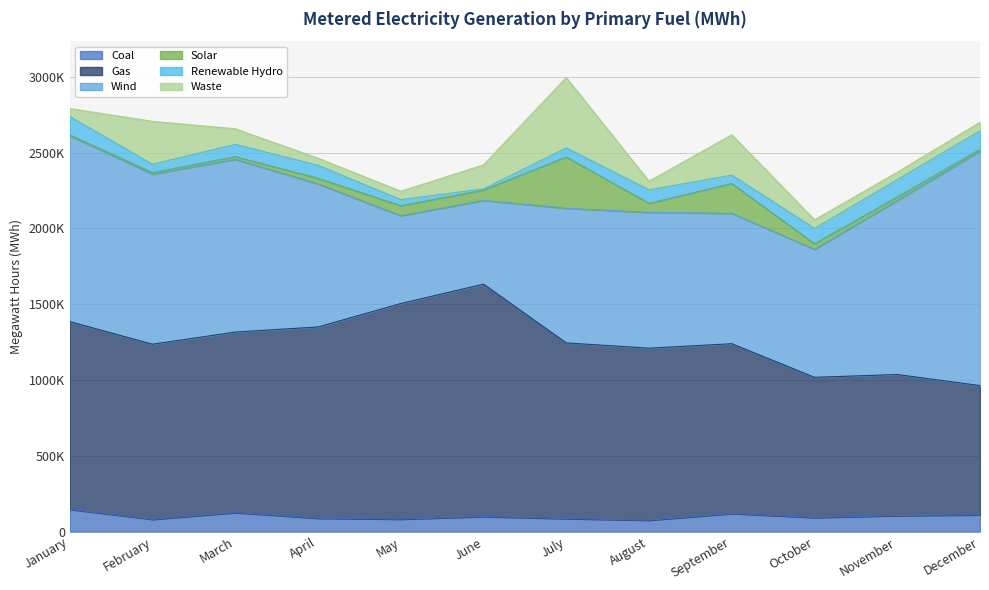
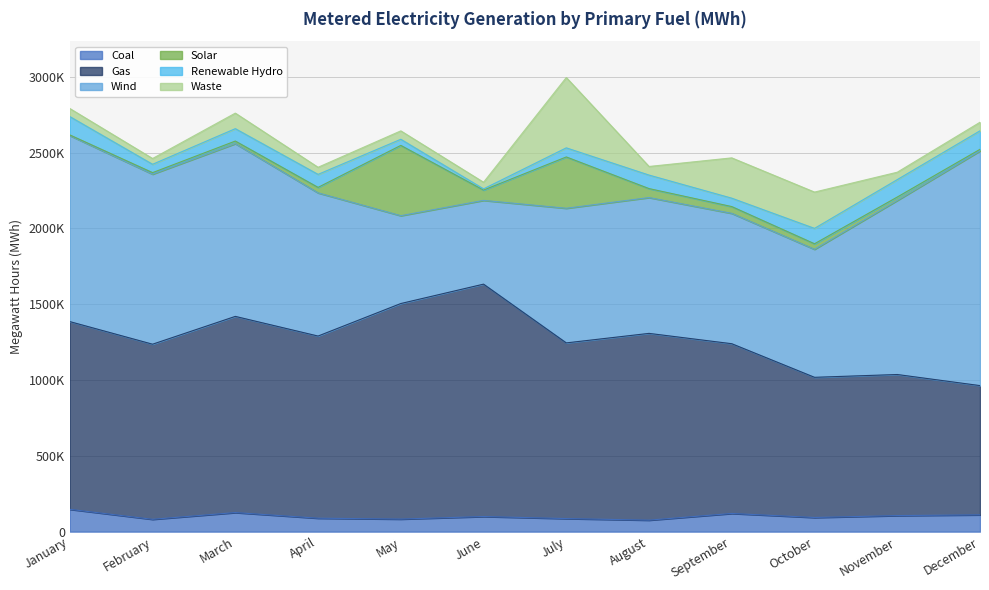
Waste, February: 280000 -> 40000
Gas, March: 1190000 -> 1290000
Gas, April: 1260000 -> 1200000
Solar, May: 70000 -> 460000
Waste, June: 160000 -> 40000
Gas, August: 1130000 -> 1230000
Solar, September: 200000 -> 40000
Waste, October: 60000 -> 240000
